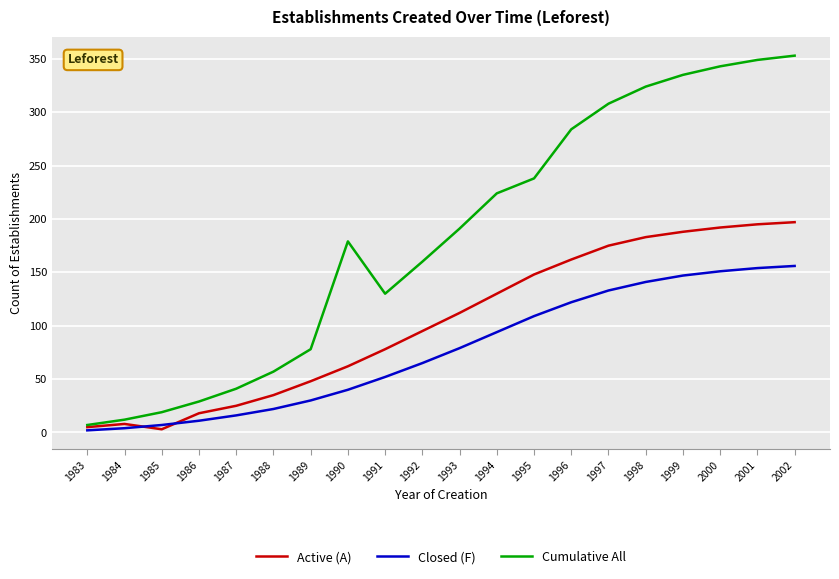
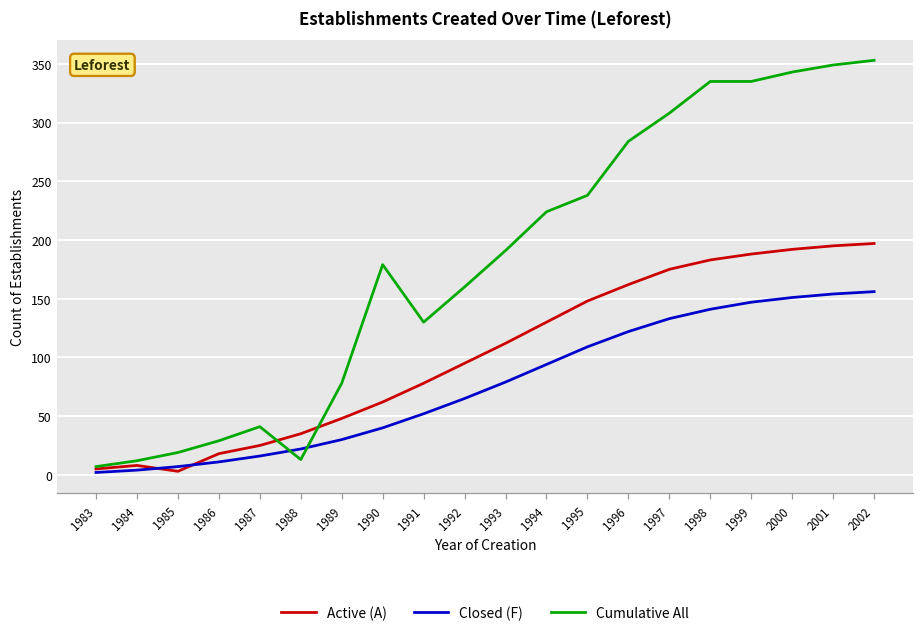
Cumulative All, 1988: 57 -> 13
Cumulative All, 1998: 324 -> 335
